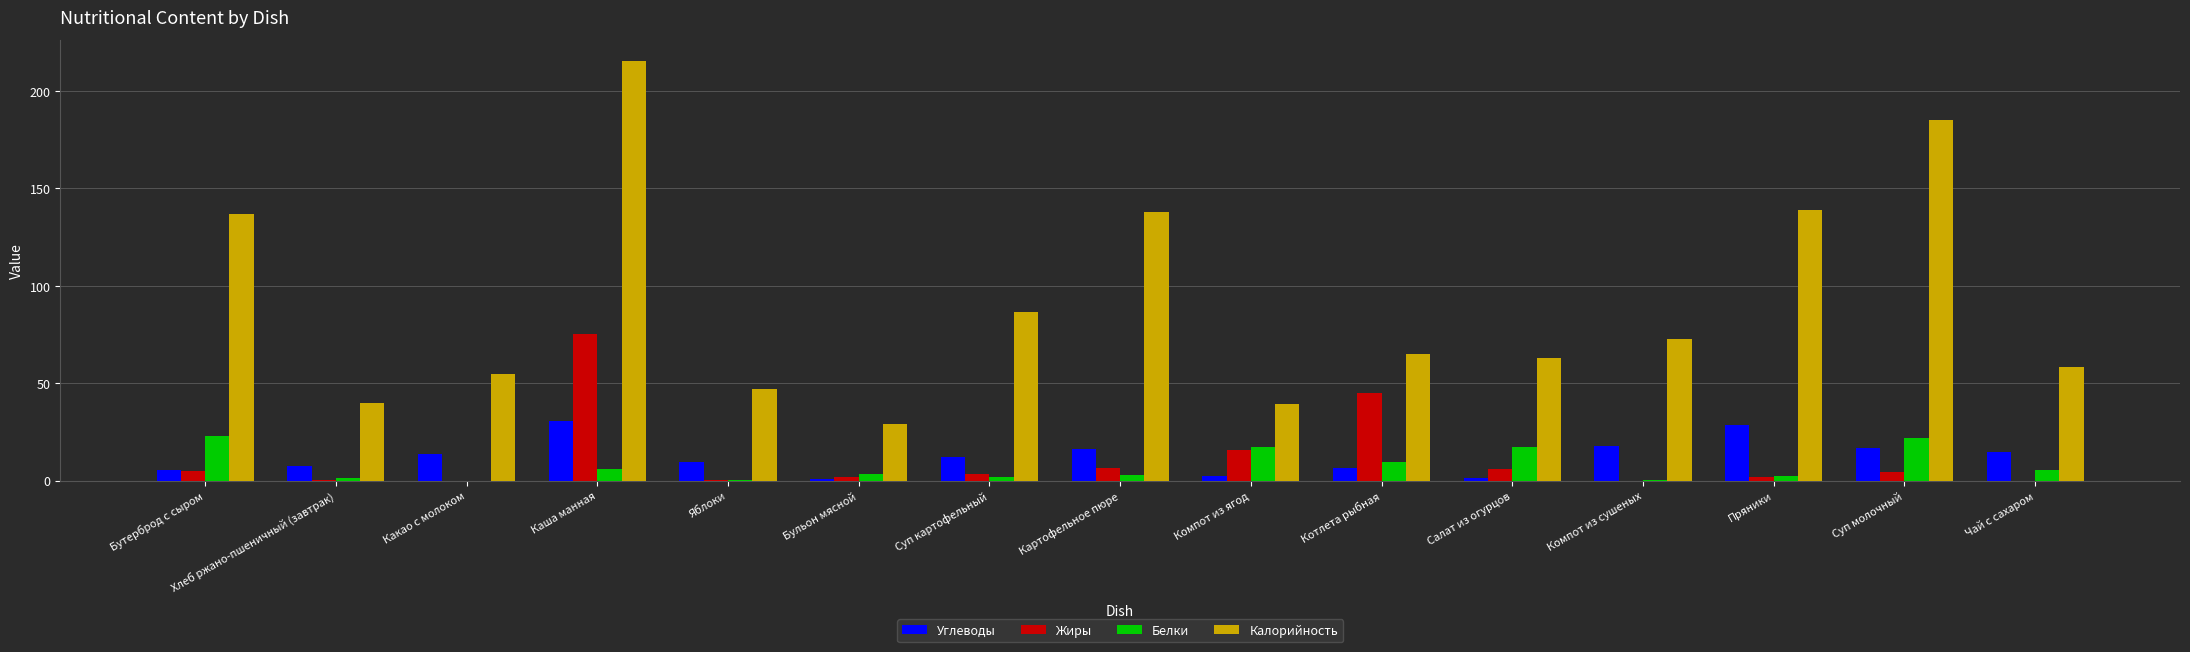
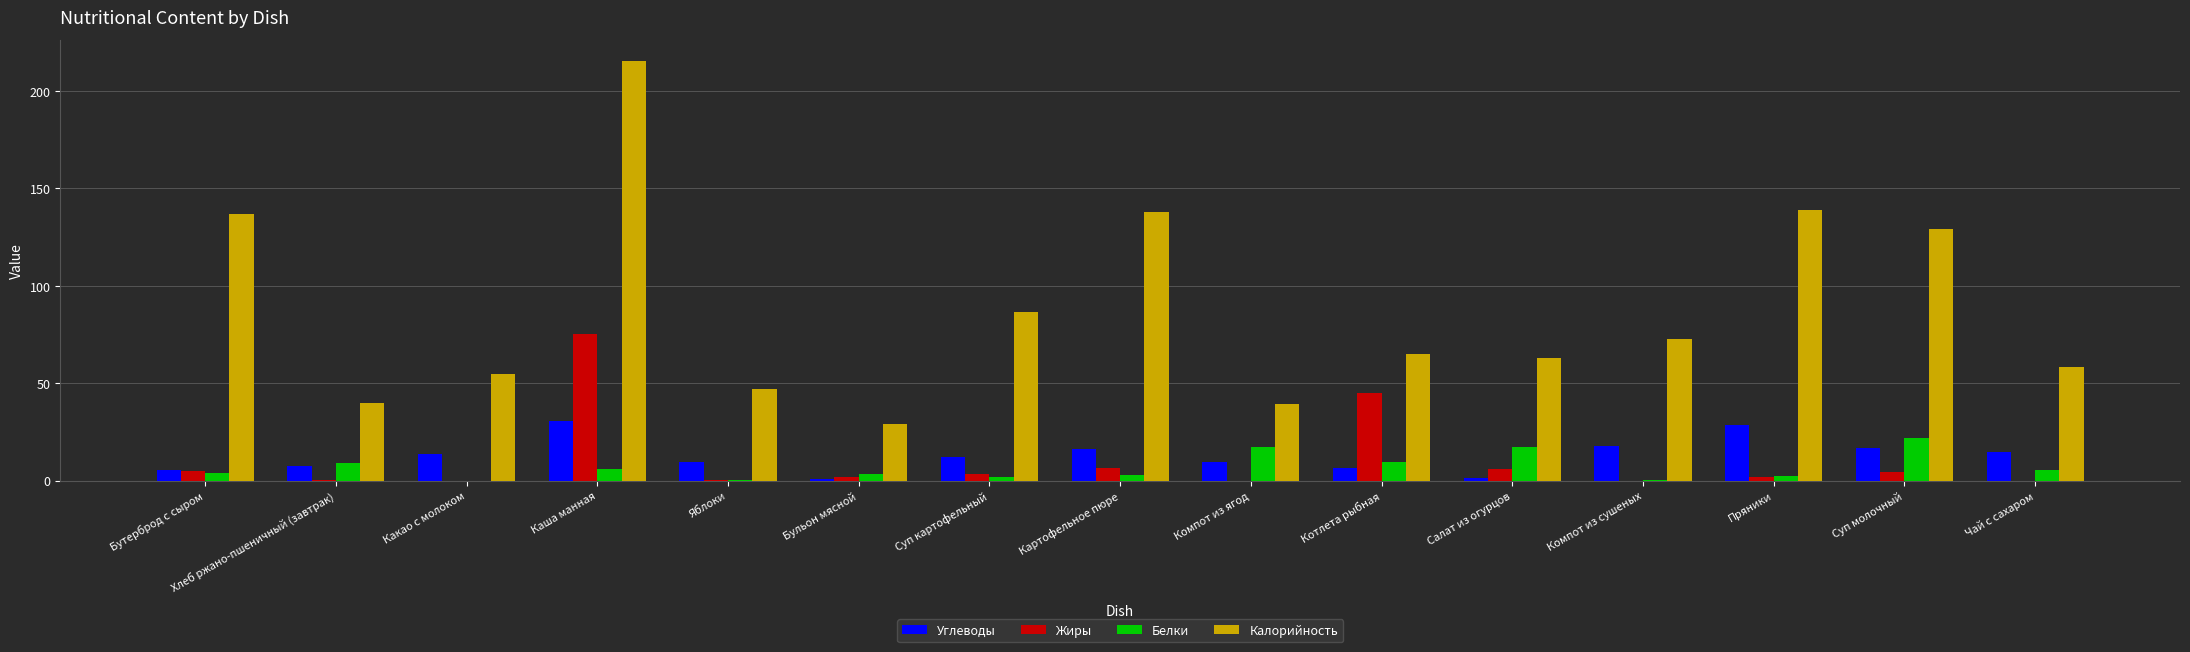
Белки, Бутерброд с сыром: 23 -> 4
Белки, Хлеб ржано-пшеничный (завтрак): 1 -> 9
Углеводы, Компот из ягод: 3 -> 10
Жиры, Компот из ягод: 16 -> 0
Калорийность, Суп молочный: 185 -> 129
